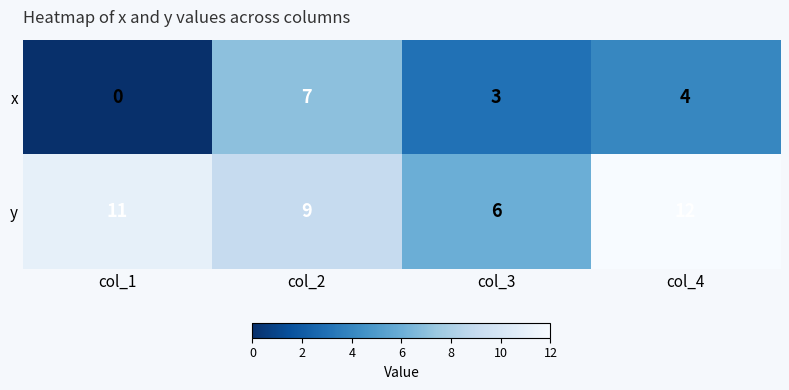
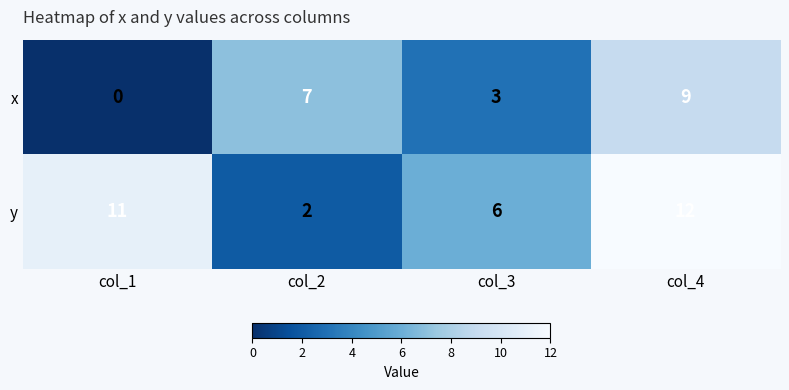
x, col_4: 4 -> 9
y, col_2: 9 -> 2
